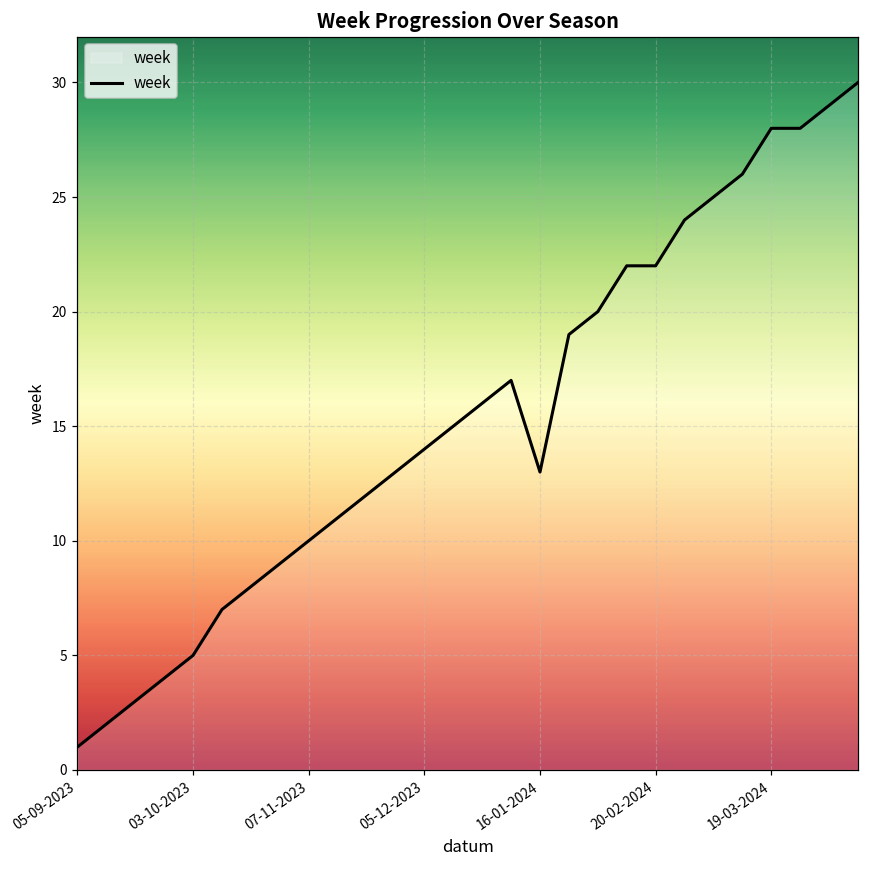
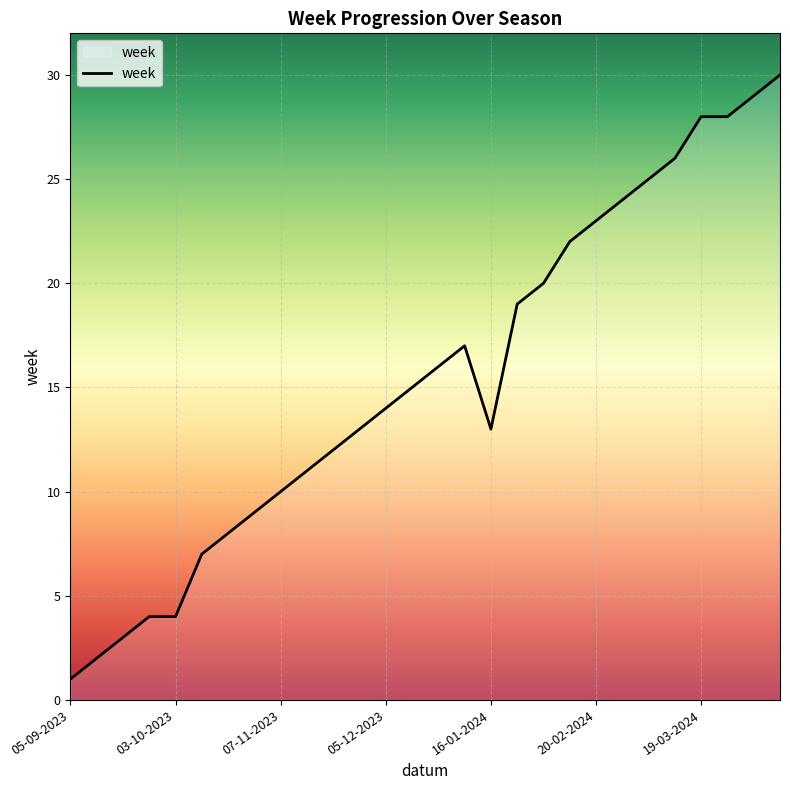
03-10-2023: 5 -> 4
20-02-2024: 22 -> 23
